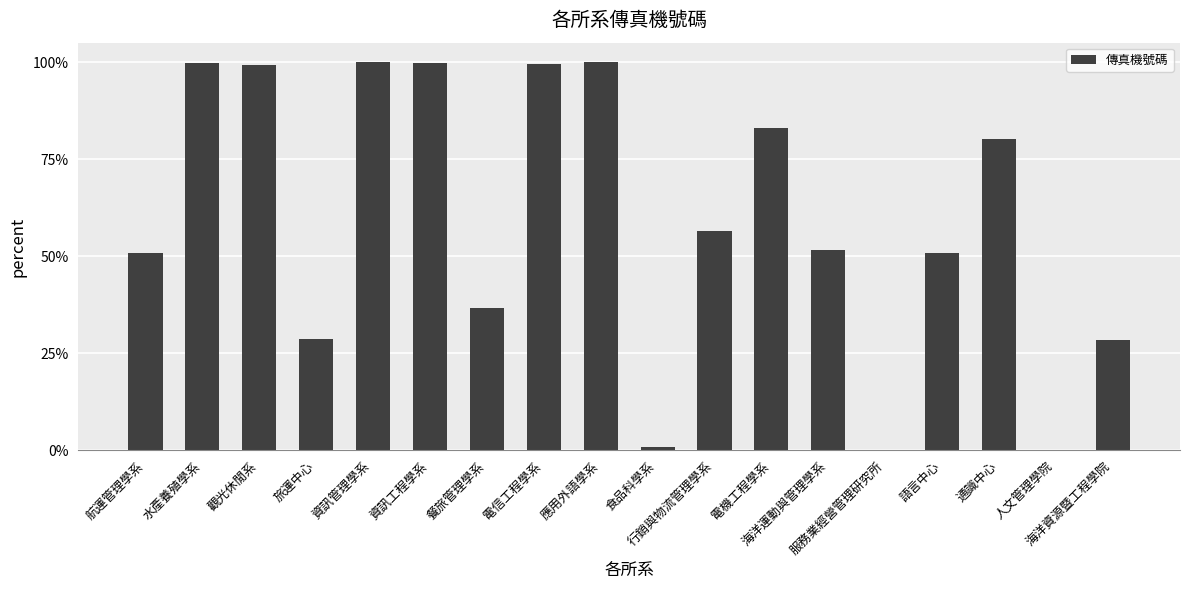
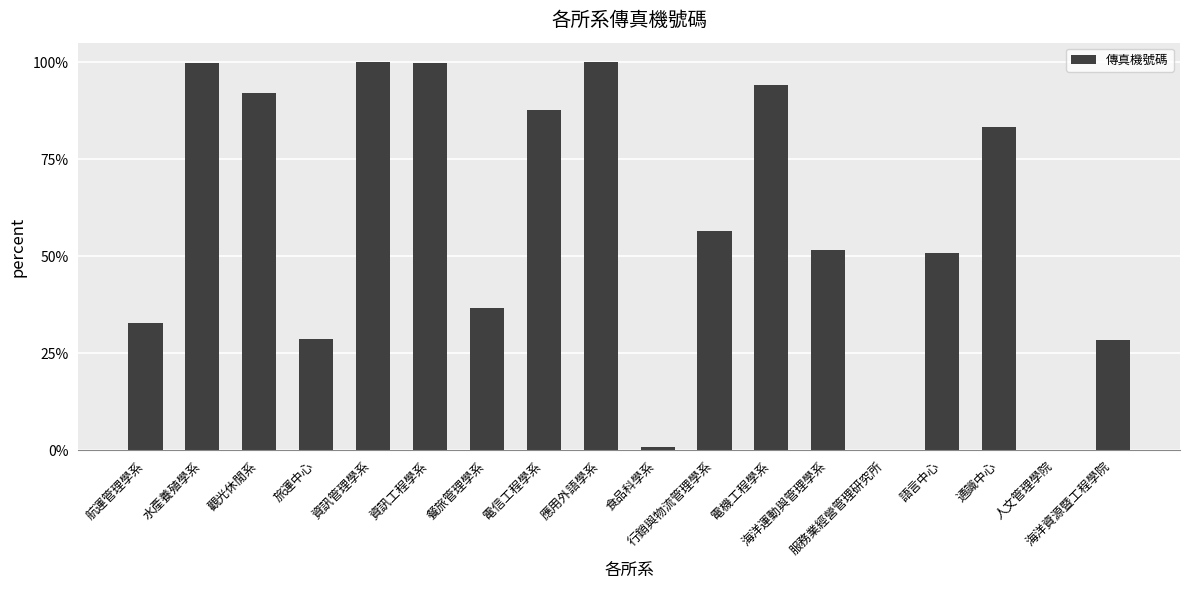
航運管理學系: 51% -> 33%
觀光休閒系: 99% -> 92%
電信工程學系: 100% -> 88%
電機工程學系: 83% -> 94%
通識中心: 80% -> 83%
